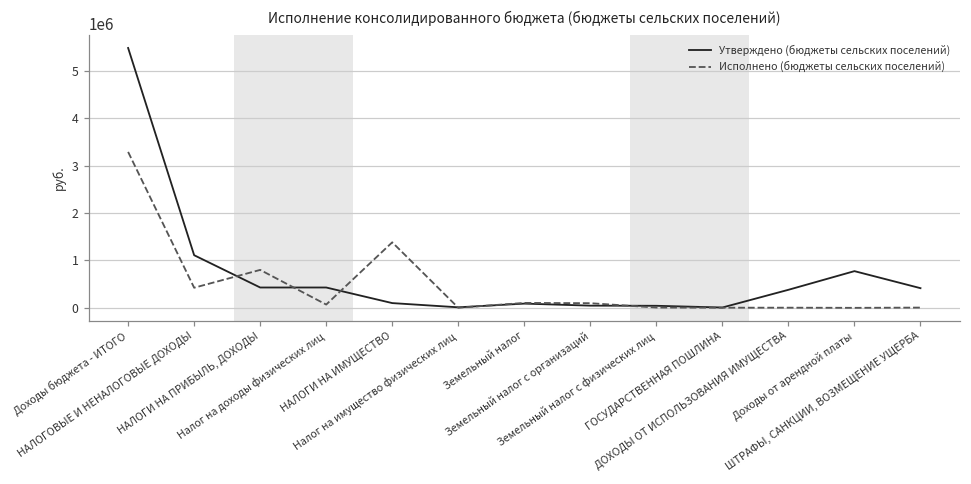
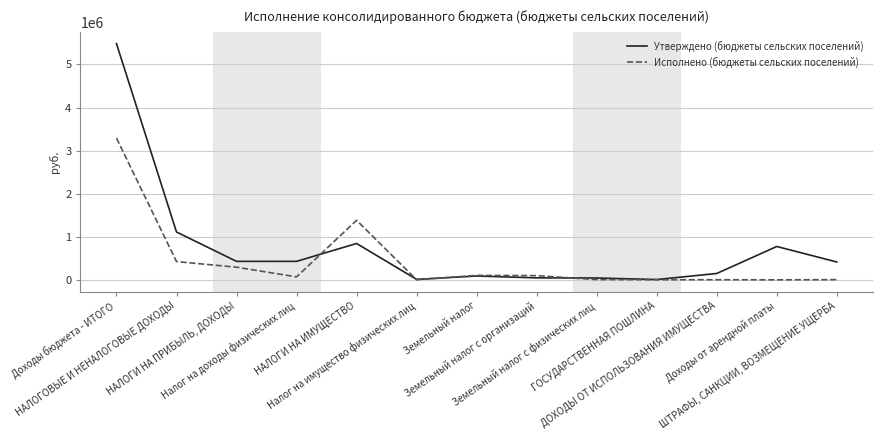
Исполнено (бюджеты сельских поселений), НАЛОГИ НА ПРИБЫЛЬ, ДОХОДЫ: 800000 -> 300000
Утверждено (бюджеты сельских поселений), НАЛОГИ НА ИМУЩЕСТВО: 100000 -> 800000
Утверждено (бюджеты сельских поселений), ДОХОДЫ ОТ ИСПОЛЬЗОВАНИЯ ИМУЩЕСТВА: 400000 -> 100000
